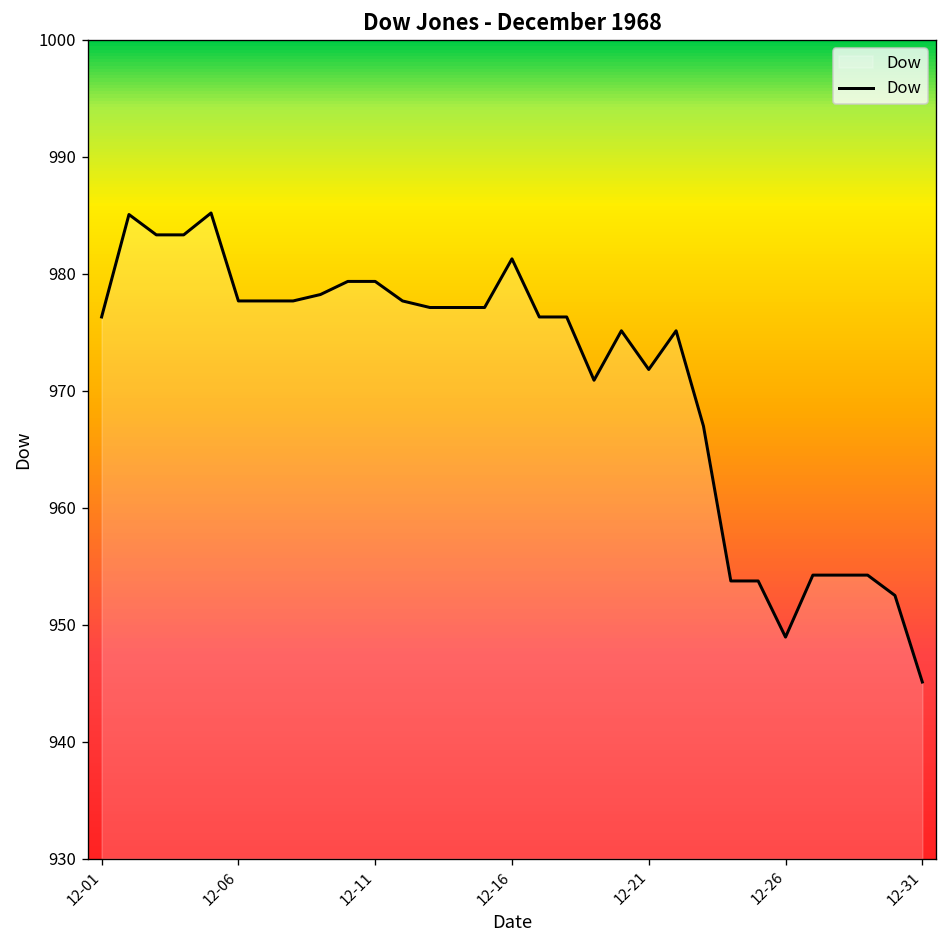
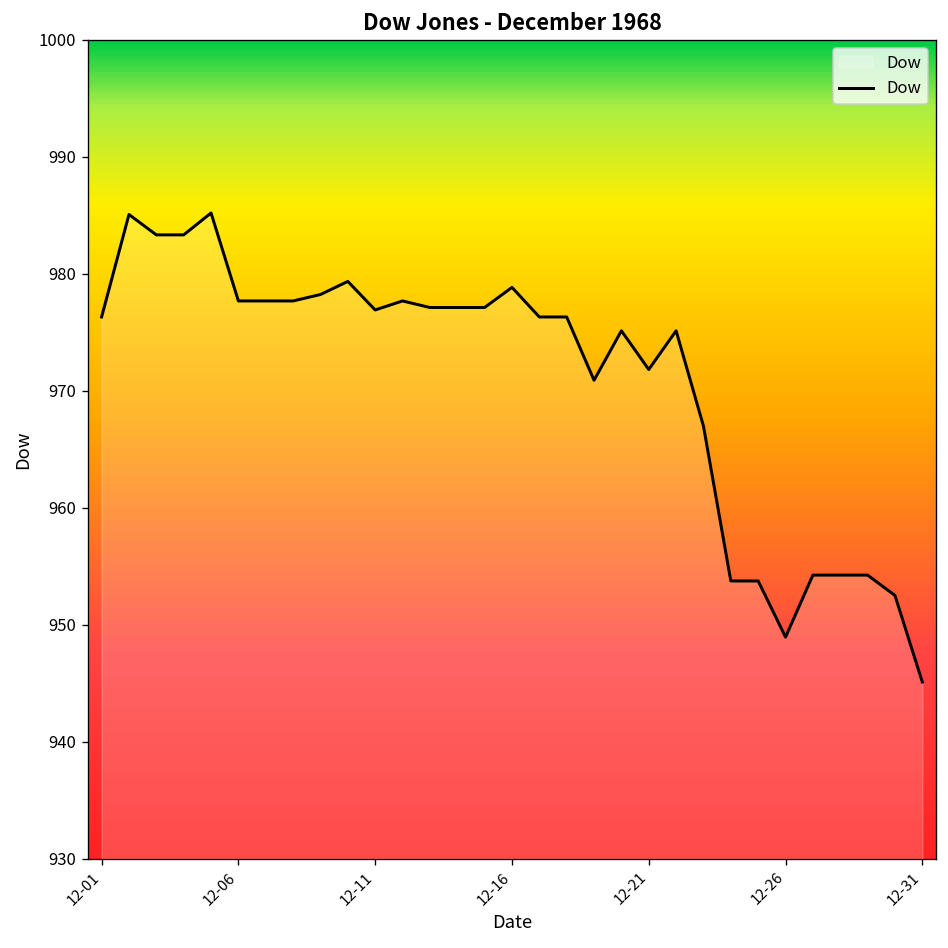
12-11: 979 -> 977
12-16: 981 -> 979
